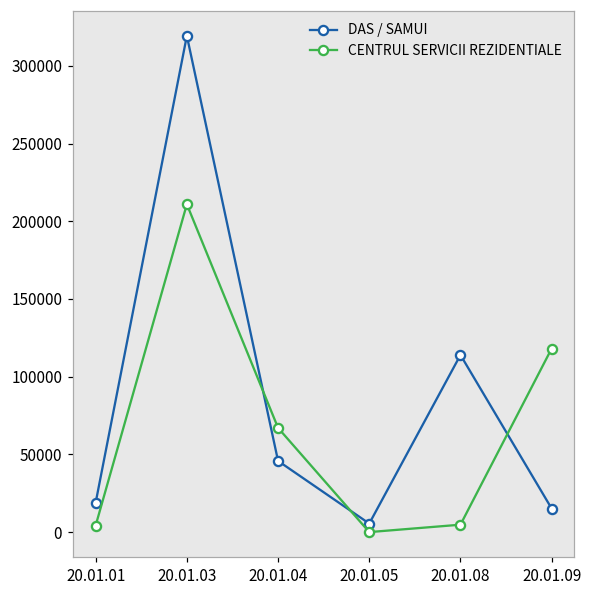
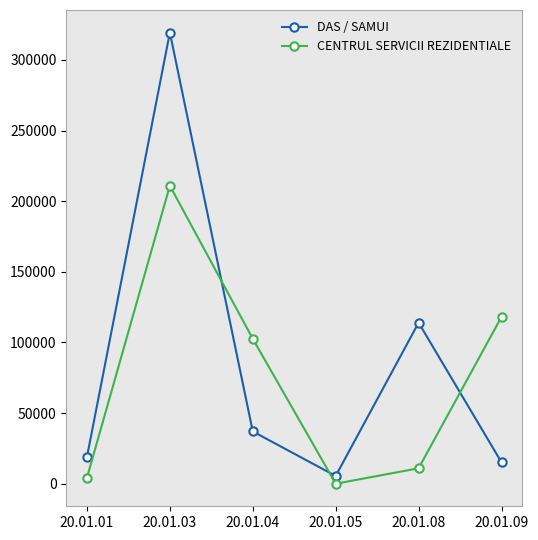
DAS / SAMUI, 20.01.04: 46000 -> 37000
CENTRUL SERVICII REZIDENTIALE, 20.01.04: 67000 -> 103000
CENTRUL SERVICII REZIDENTIALE, 20.01.08: 5000 -> 11000
